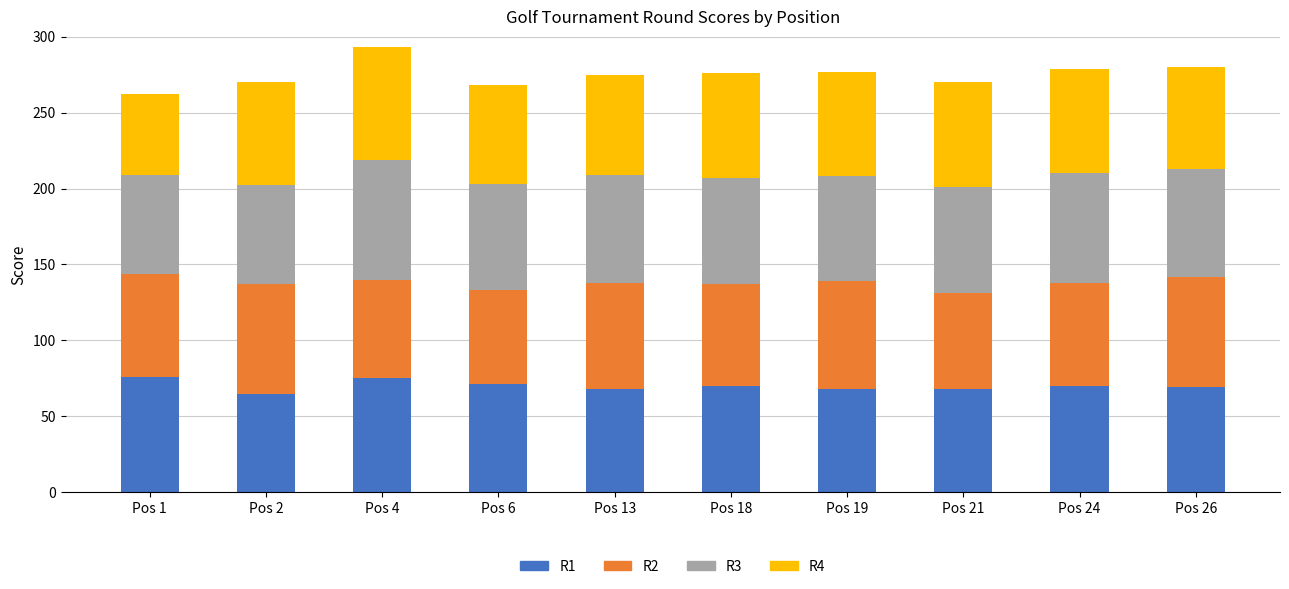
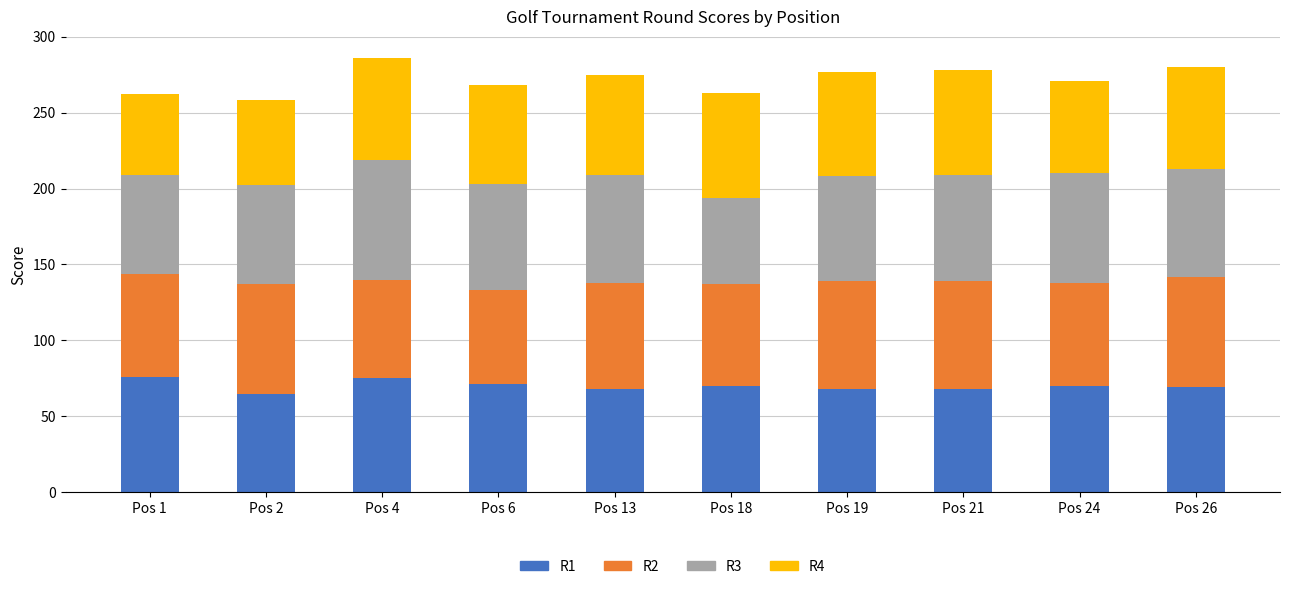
R4, Pos 2: 68 -> 56
R4, Pos 4: 74 -> 67
R3, Pos 18: 70 -> 57
R2, Pos 21: 63 -> 71
R4, Pos 24: 69 -> 61
